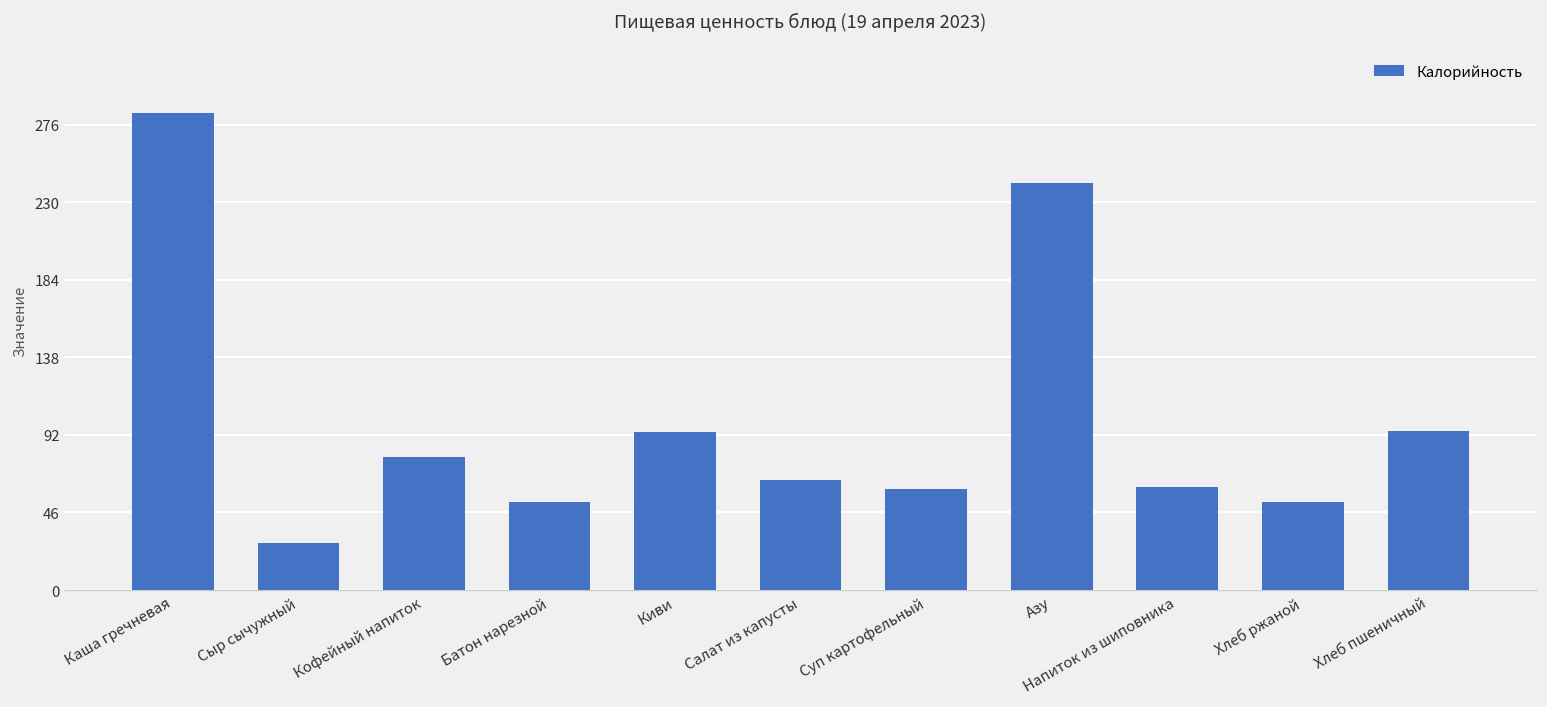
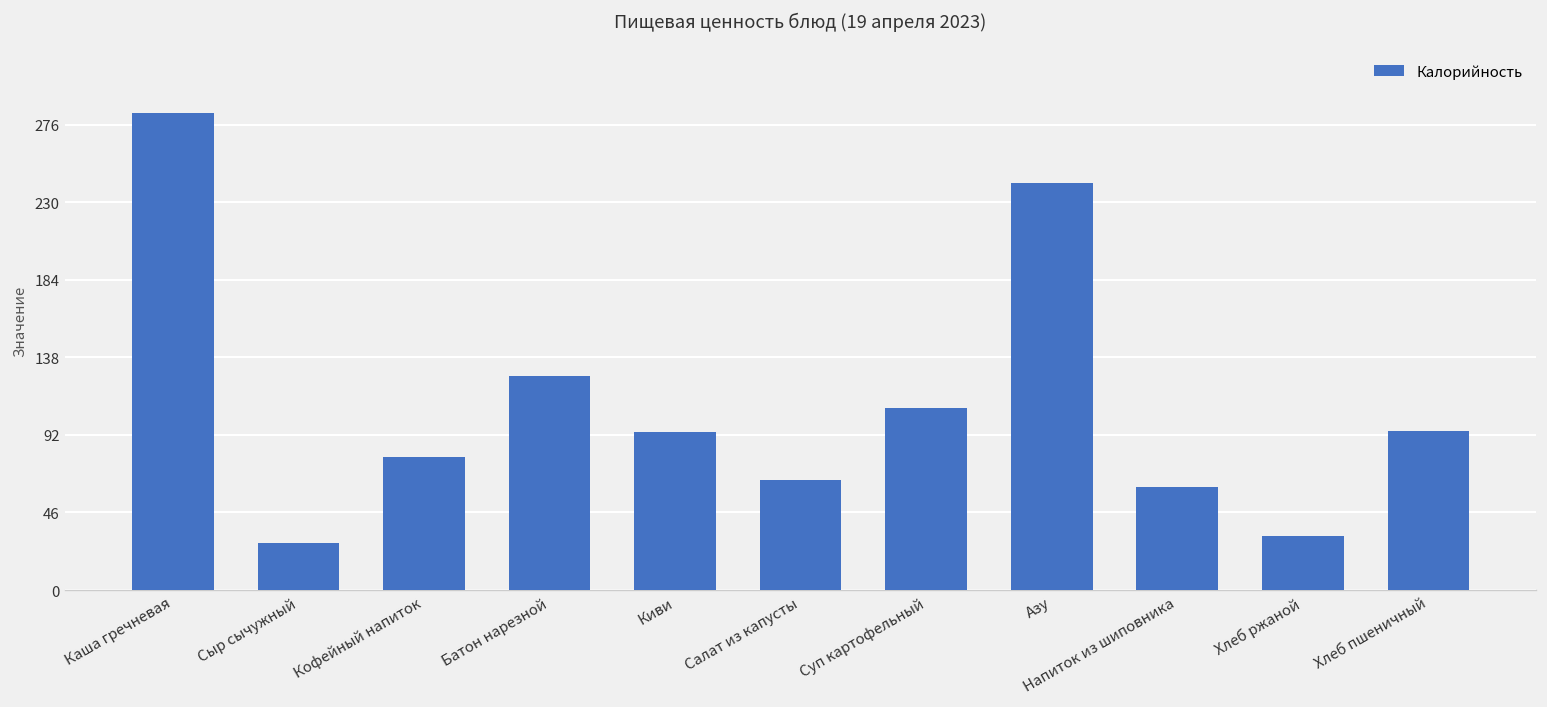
Батон нарезной: 52 -> 127
Суп картофельный: 60 -> 108
Хлеб ржаной: 52 -> 32
